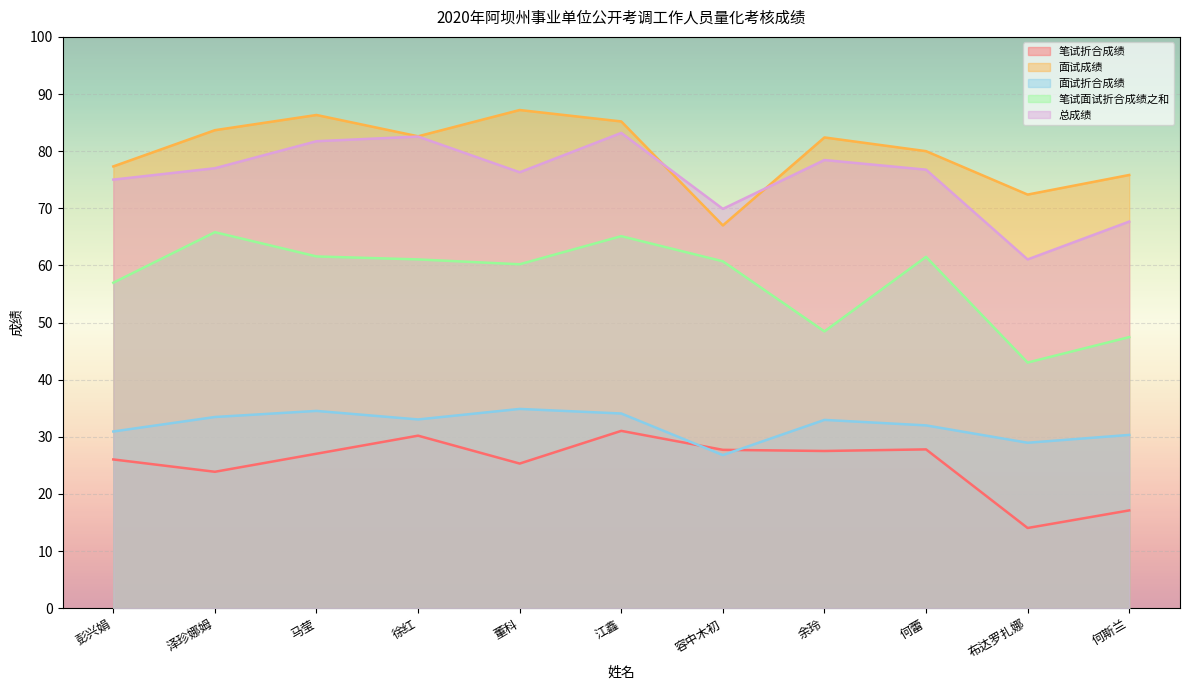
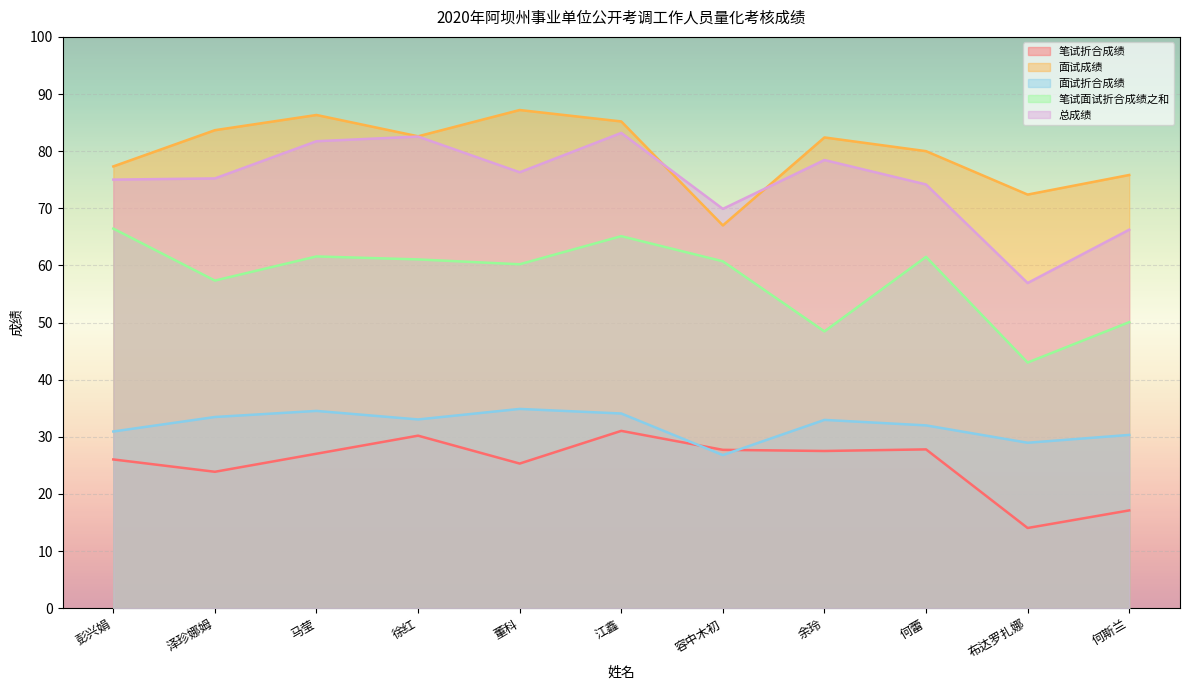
笔试面试折合成绩之和, 彭兴娟: 57 -> 66
笔试面试折合成绩之和, 泽珍娜姆: 66 -> 57
总成绩, 泽珍娜姆: 77 -> 75
总成绩, 何蕾: 77 -> 74
总成绩, 布达罗扎娜: 61 -> 57
笔试面试折合成绩之和, 何斯兰: 47 -> 50
总成绩, 何斯兰: 68 -> 66
